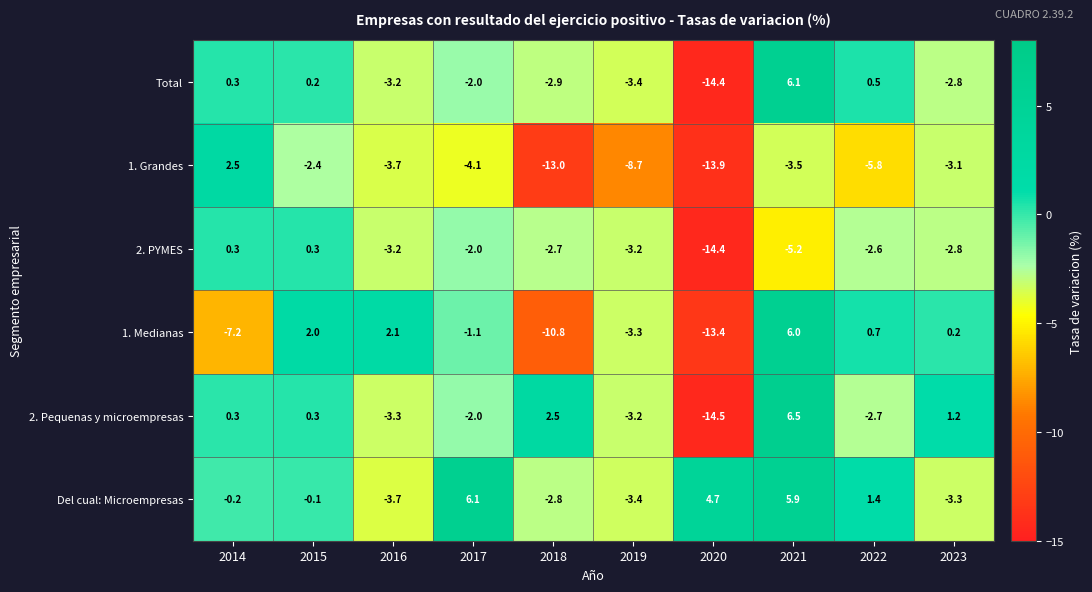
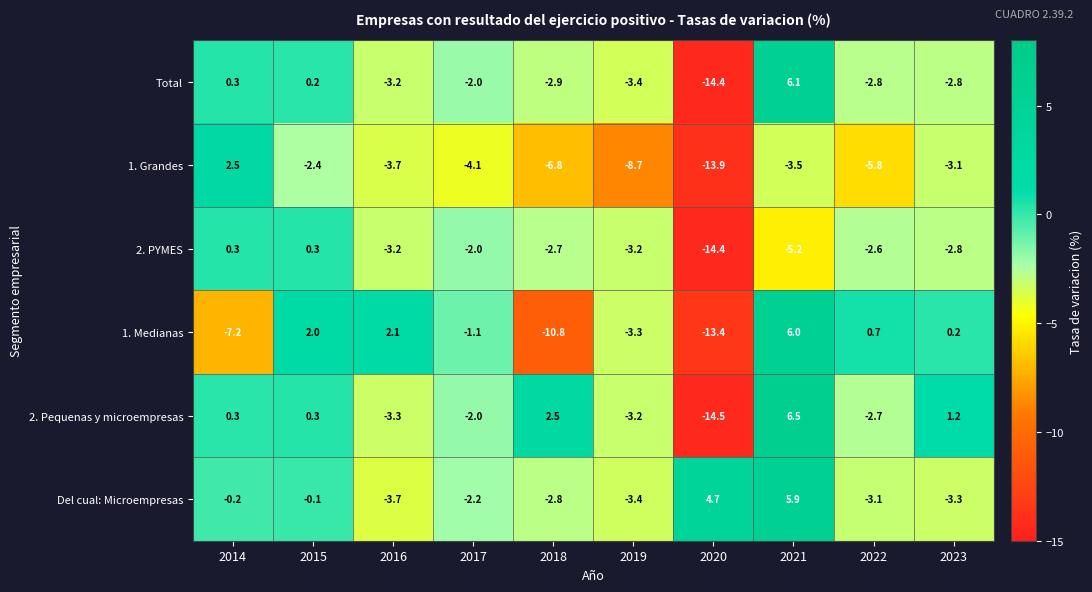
Total, 2022: 0.5 -> -2.8
1. Grandes, 2018: -13.0 -> -6.8
Del cual: Microempresas, 2017: 6.1 -> -2.2
Del cual: Microempresas, 2022: 1.4 -> -3.1
